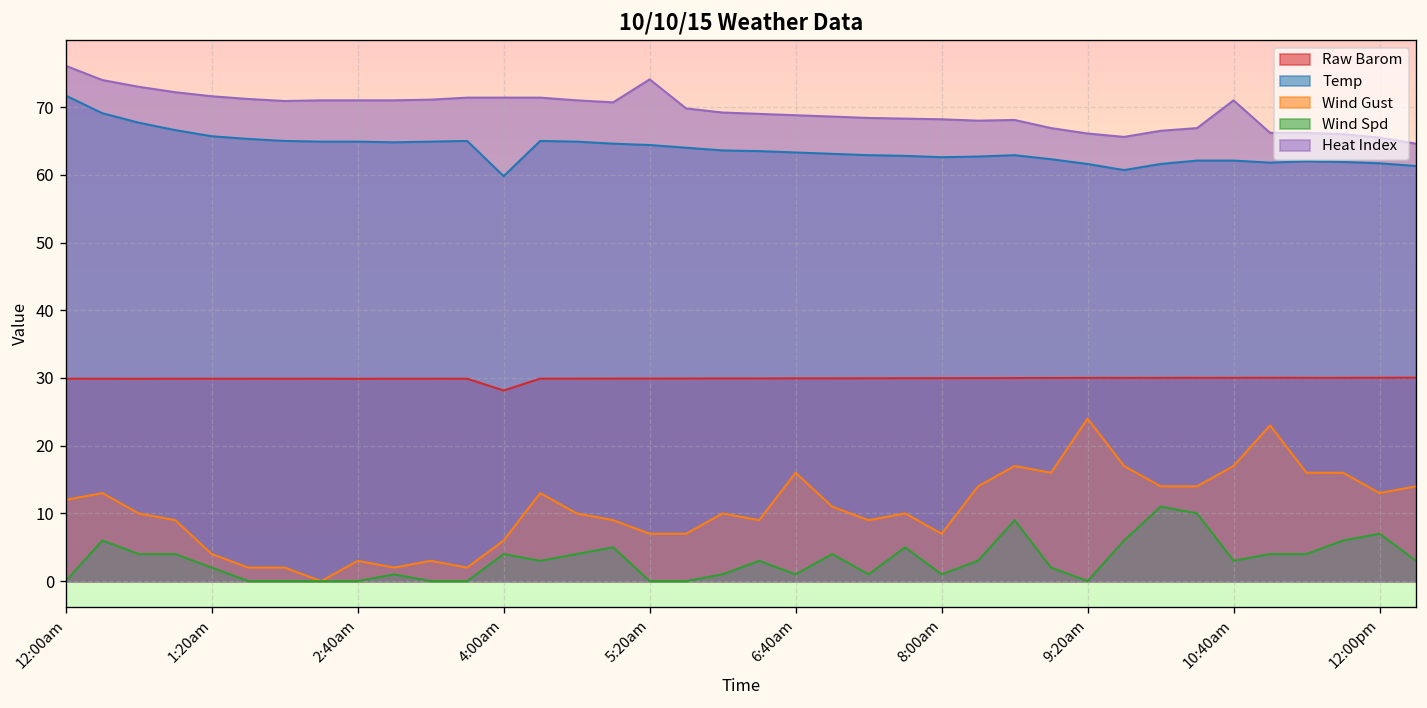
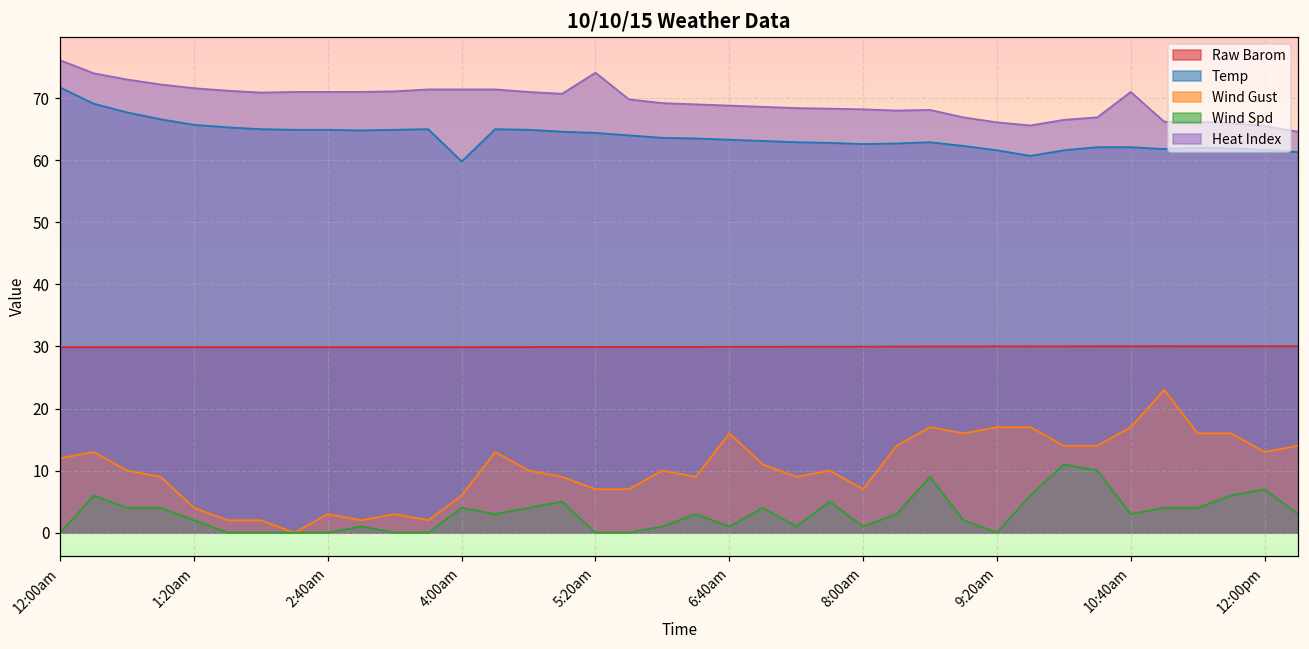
Raw Barom, 4:00am: 28 -> 30
Wind Gust, 9:20am: 24 -> 17
